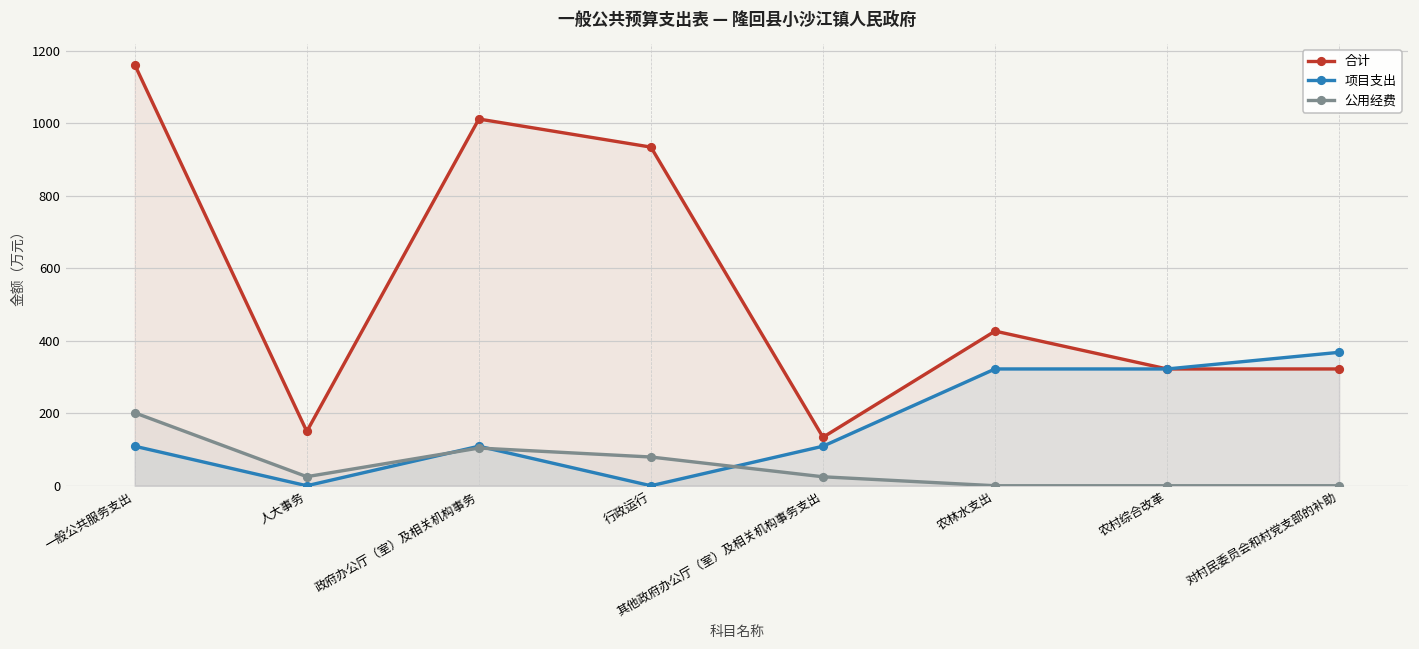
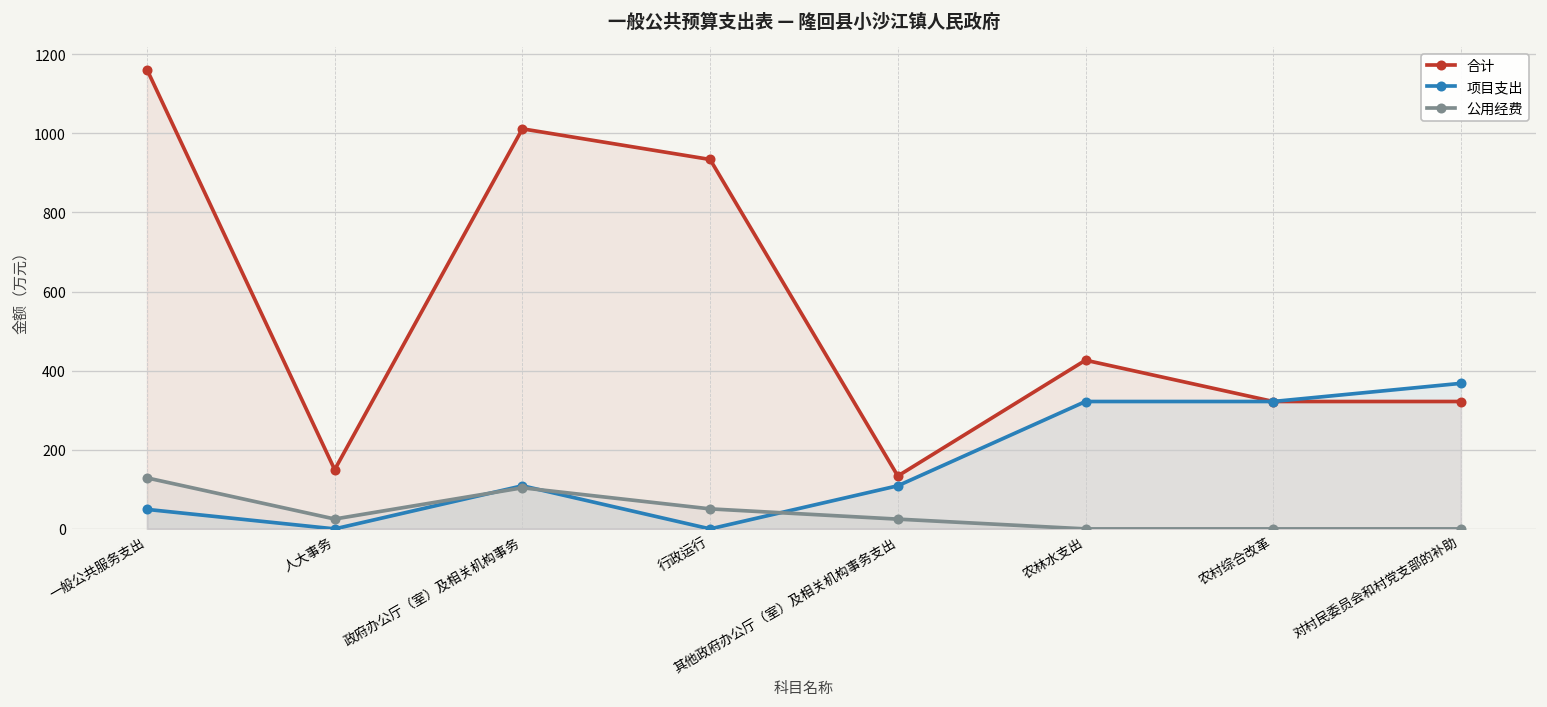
项目支出, 一般公共服务支出: 110 -> 50
公用经费, 一般公共服务支出: 200 -> 130
公用经费, 行政运行: 80 -> 50
